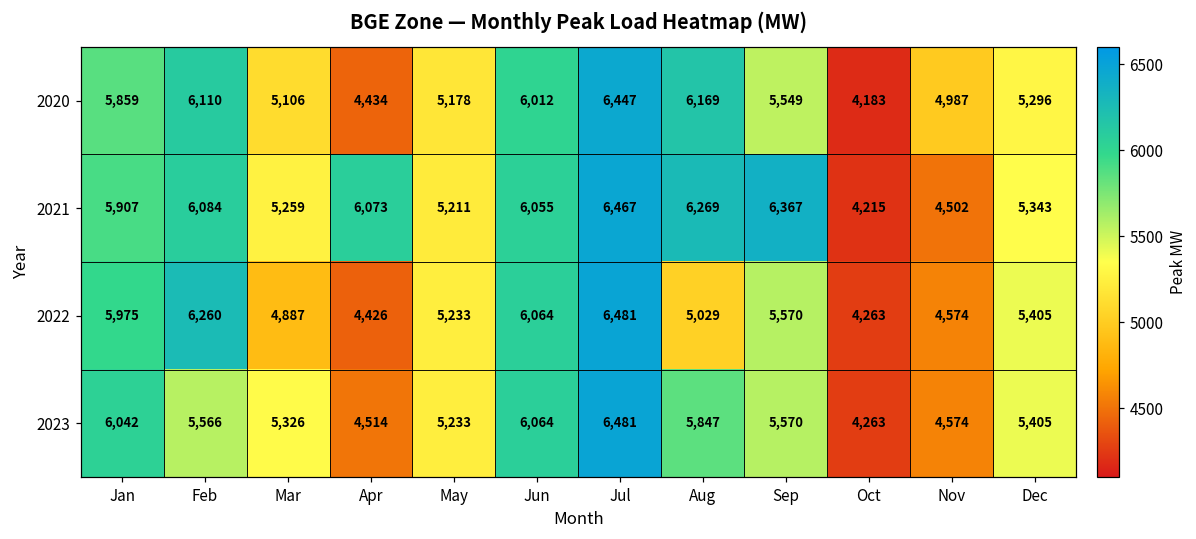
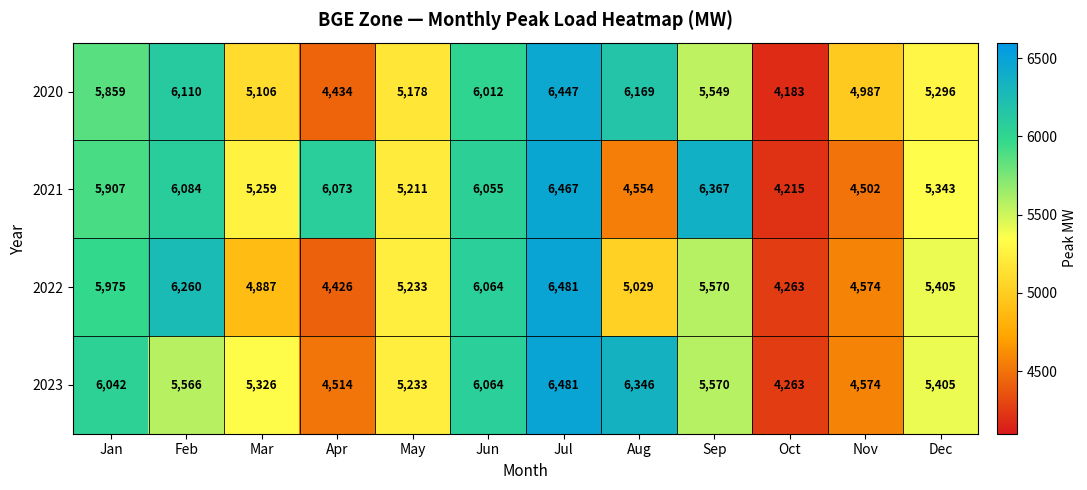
2021, Aug: 6,269 -> 4,554
2023, Aug: 5,847 -> 6,346
